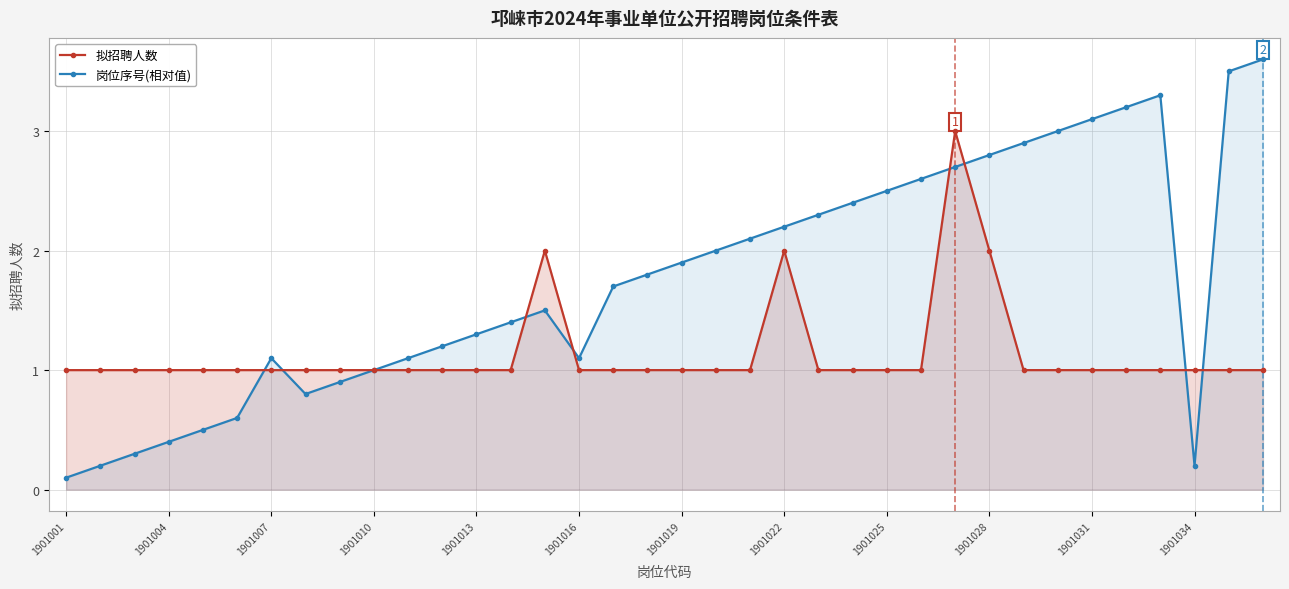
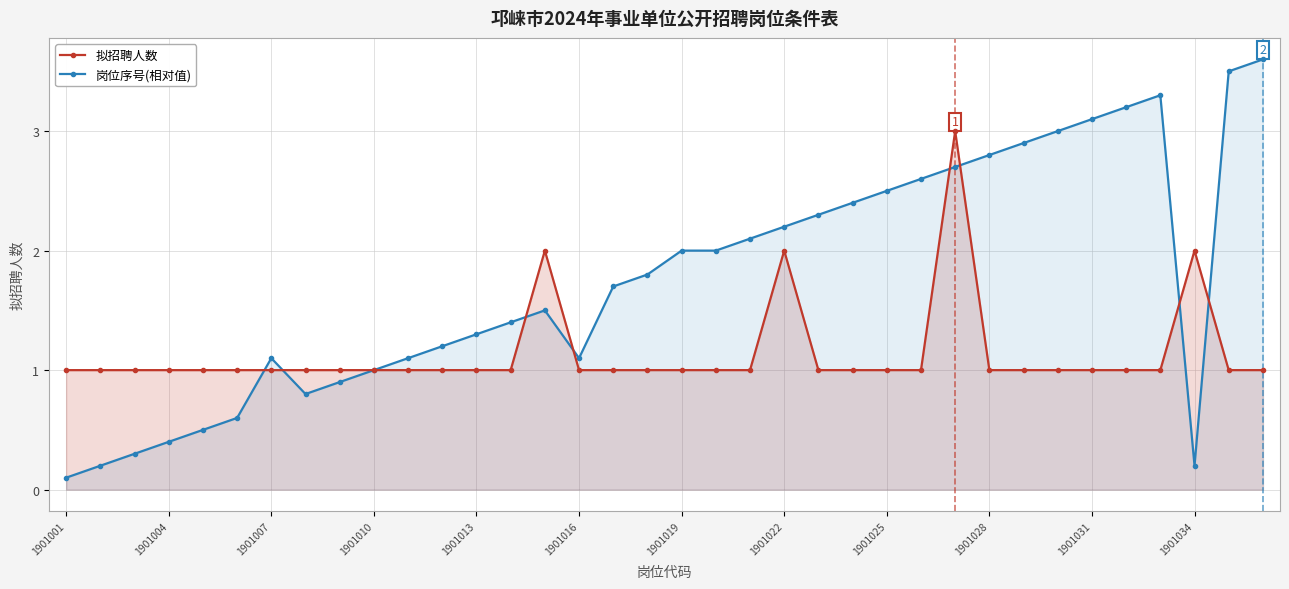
岗位序号(相对值), 1901019: 1.90 -> 2.00
拟招聘人数, 1901028: 2 -> 1
拟招聘人数, 1901034: 1 -> 2
